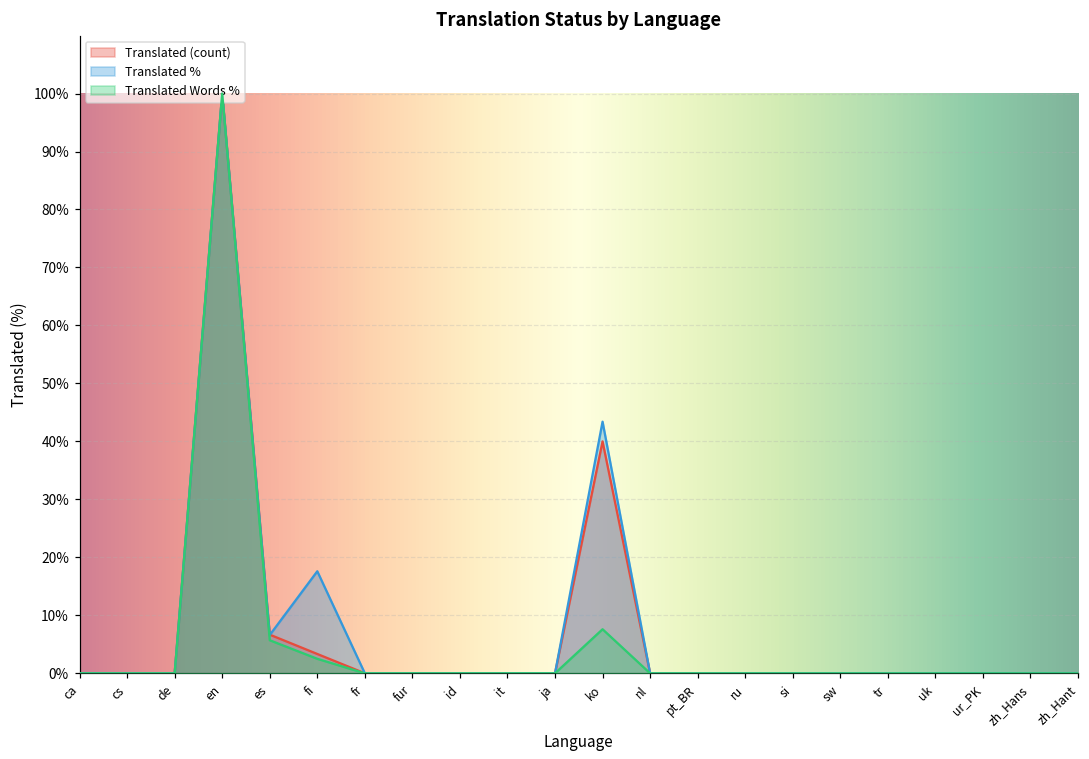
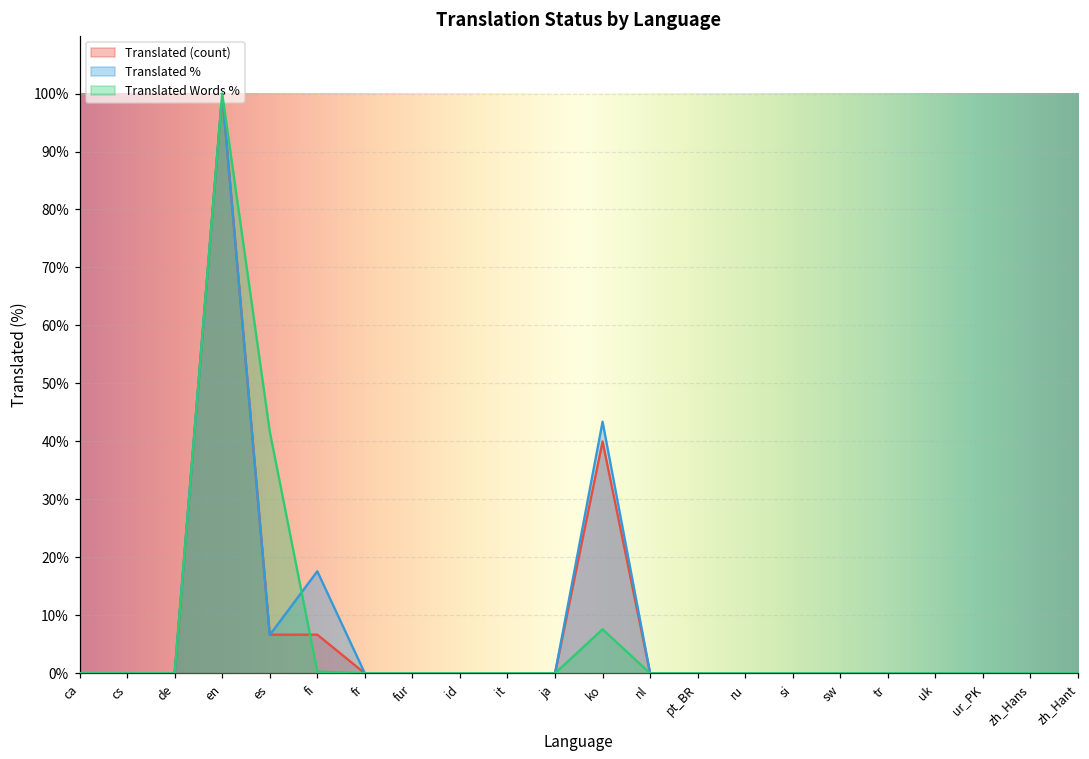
Translated Words %, es: 6% -> 42%
Translated (count), fi: 3% -> 7%
Translated Words %, fi: 3% -> 0%
